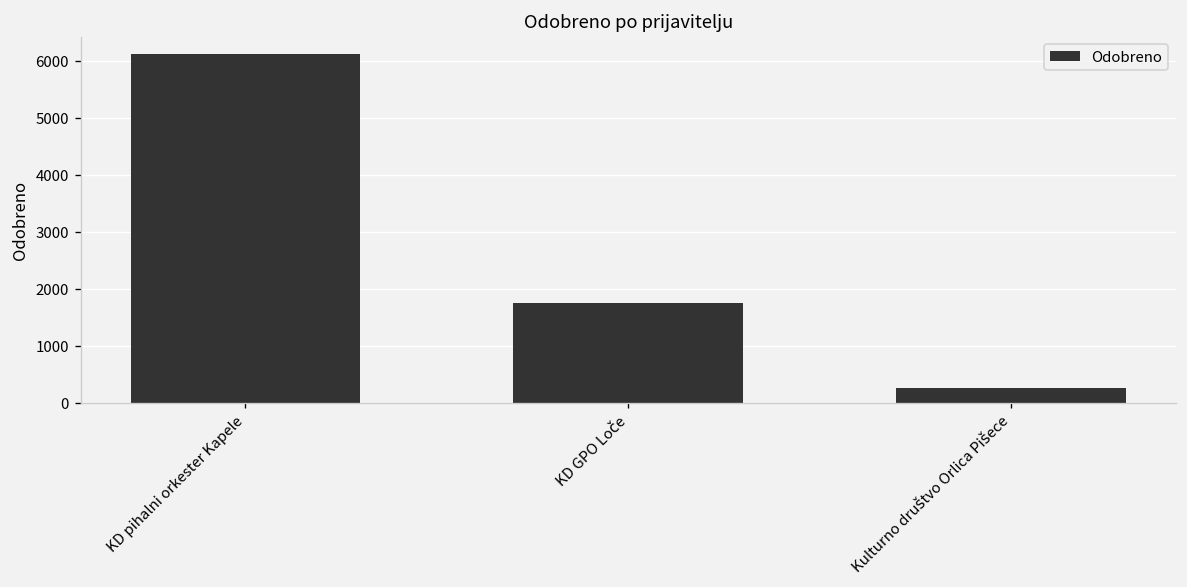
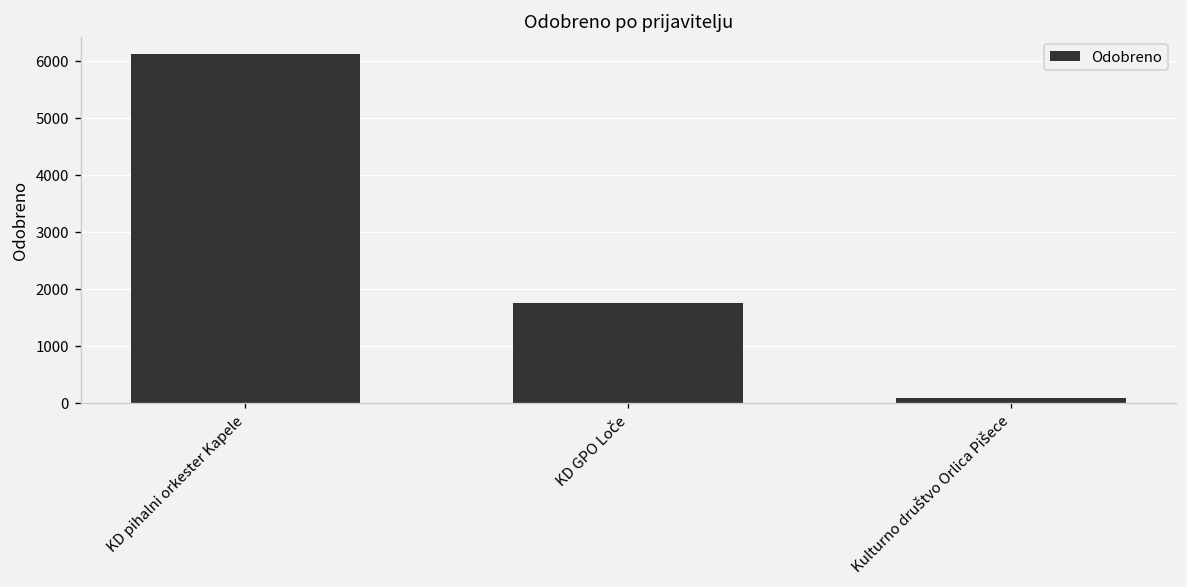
Kulturno društvo Orlica Pišece: 300 -> 100
